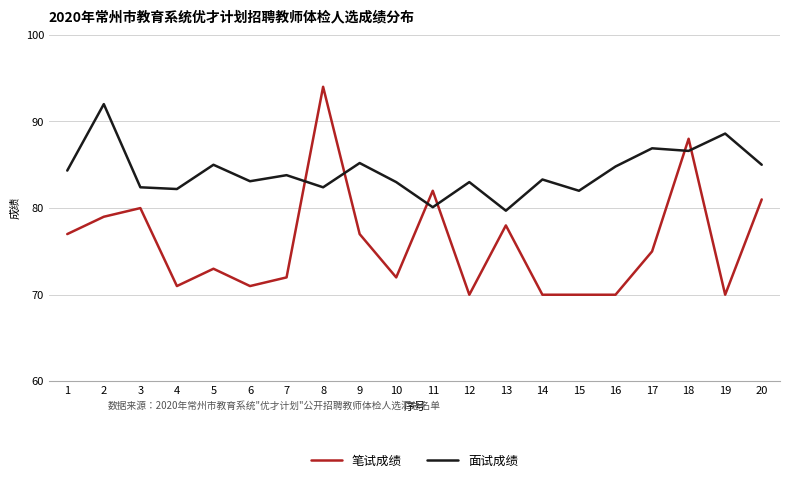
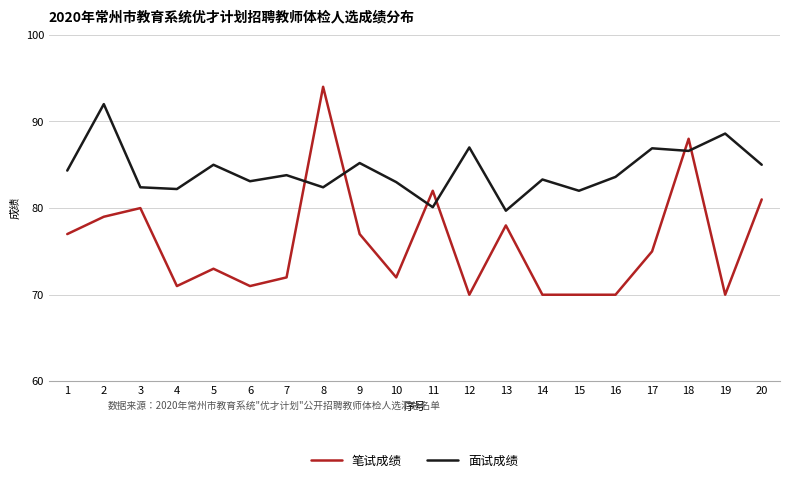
面试成绩, 12: 83 -> 87
面试成绩, 16: 85 -> 84
